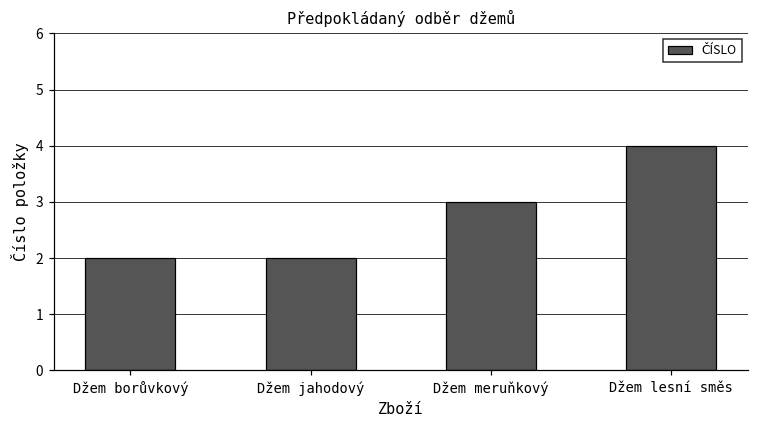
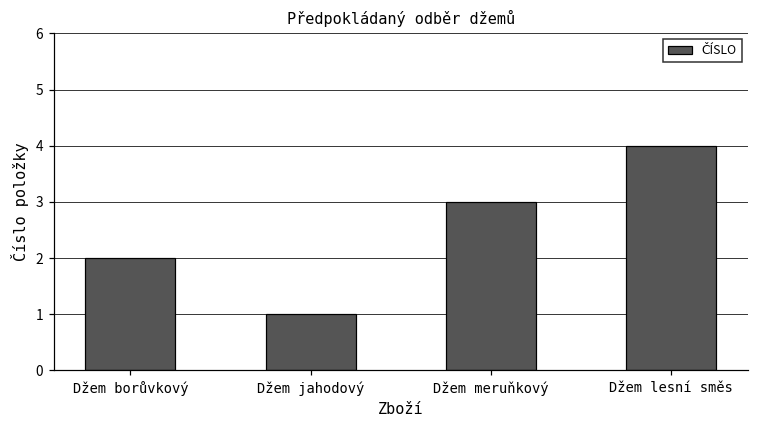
Džem jahodový: 2 -> 1
